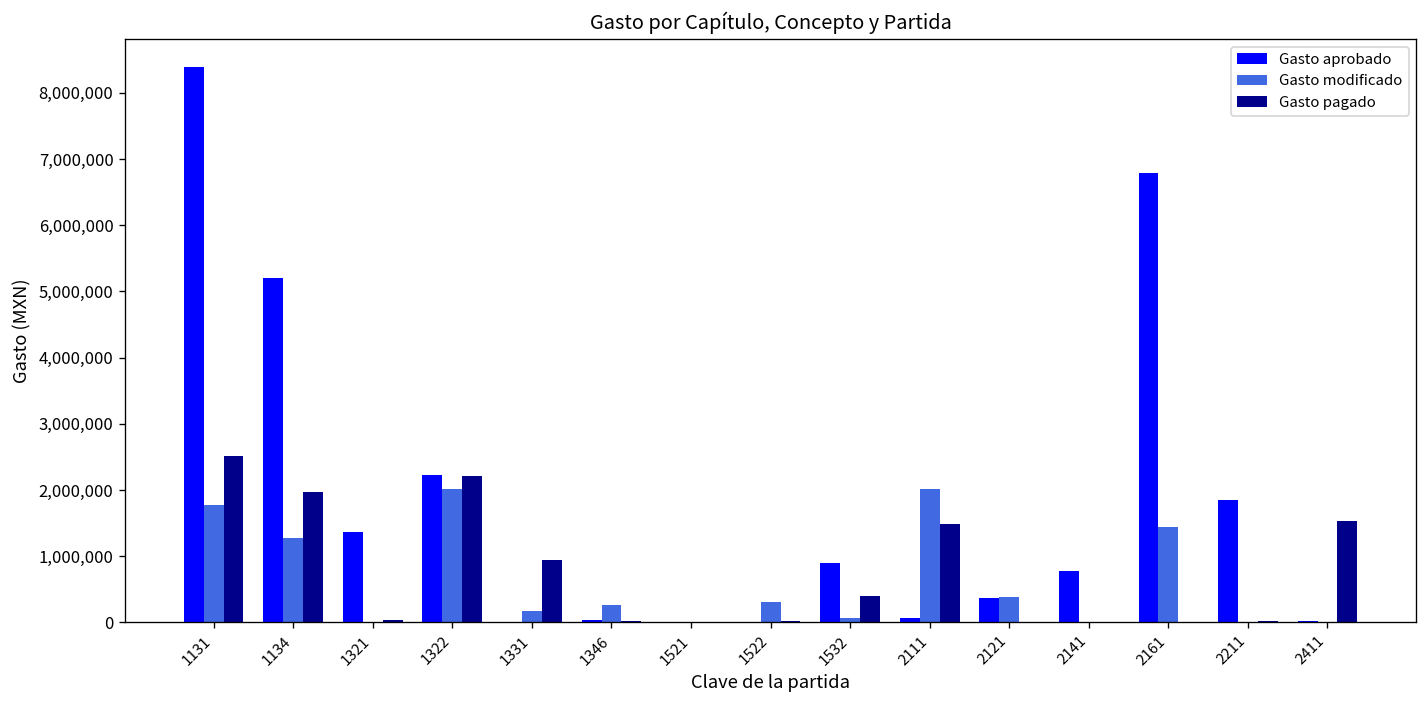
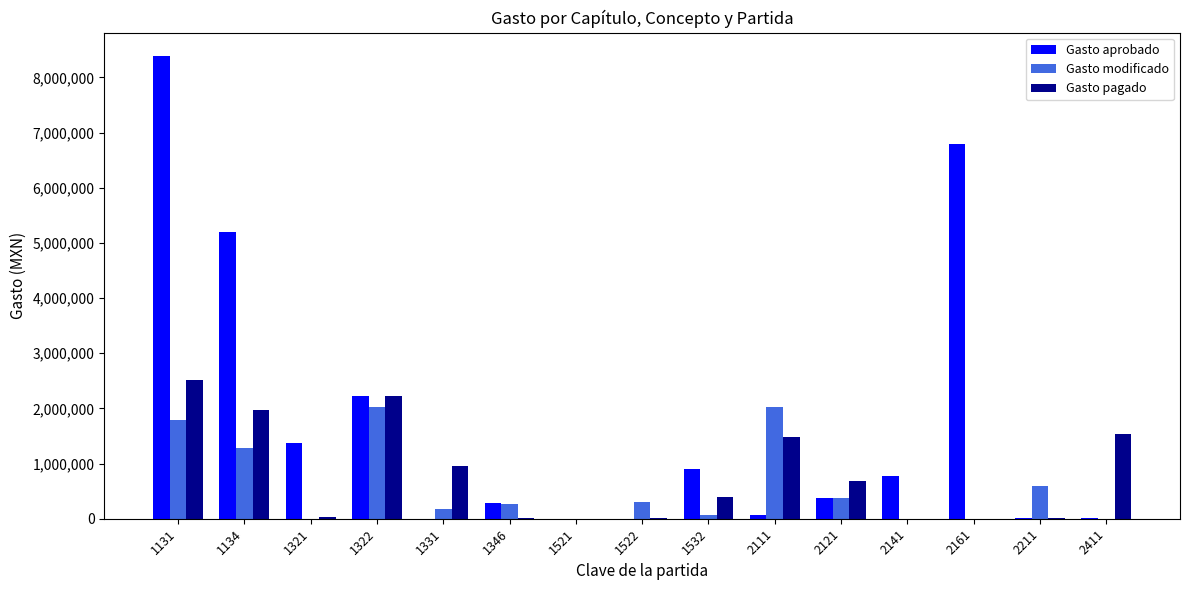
Gasto aprobado, 1346: 0 -> 300,000
Gasto pagado, 2121: 0 -> 700,000
Gasto modificado, 2161: 1,400,000 -> 0
Gasto aprobado, 2211: 1,800,000 -> 0
Gasto modificado, 2211: 0 -> 600,000
